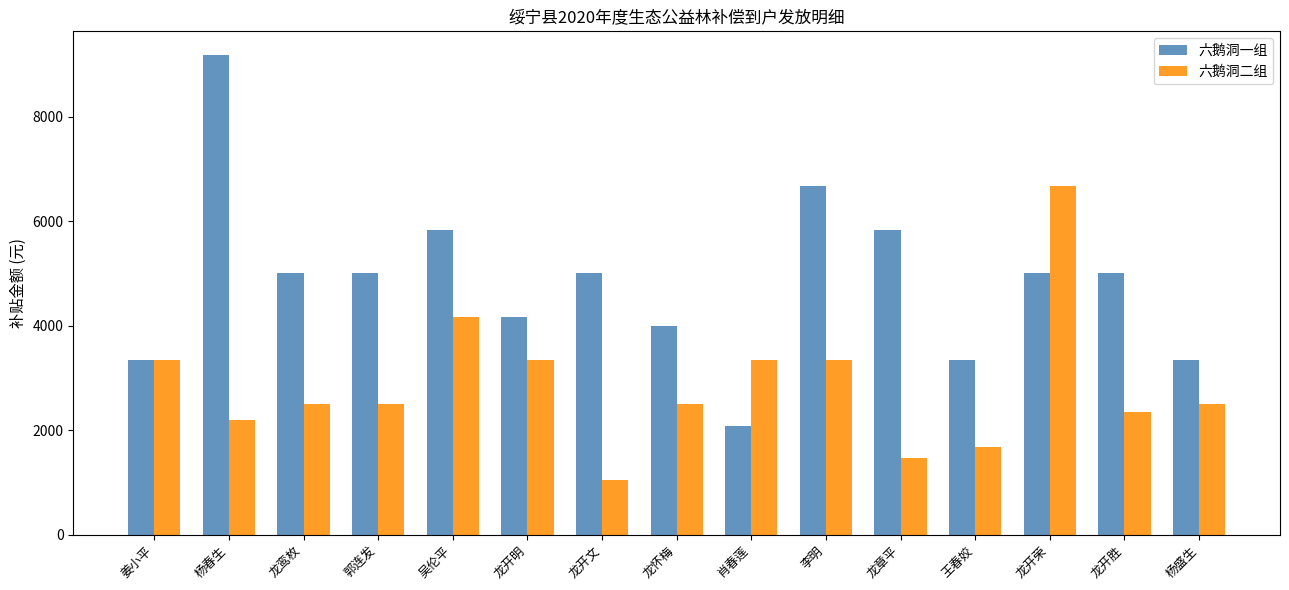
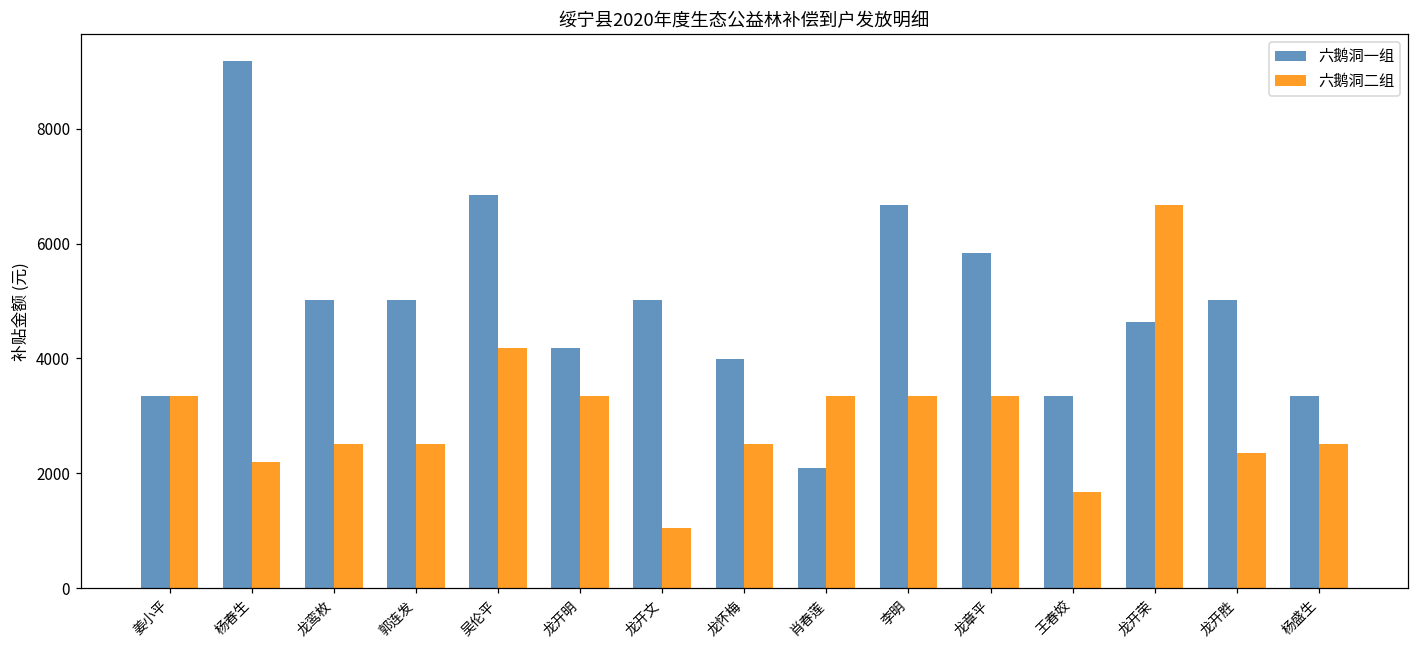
六鹅洞一组, 吴伦平: 5800 -> 6800
六鹅洞二组, 龙章平: 1500 -> 3300
六鹅洞一组, 龙开荣: 5000 -> 4600
